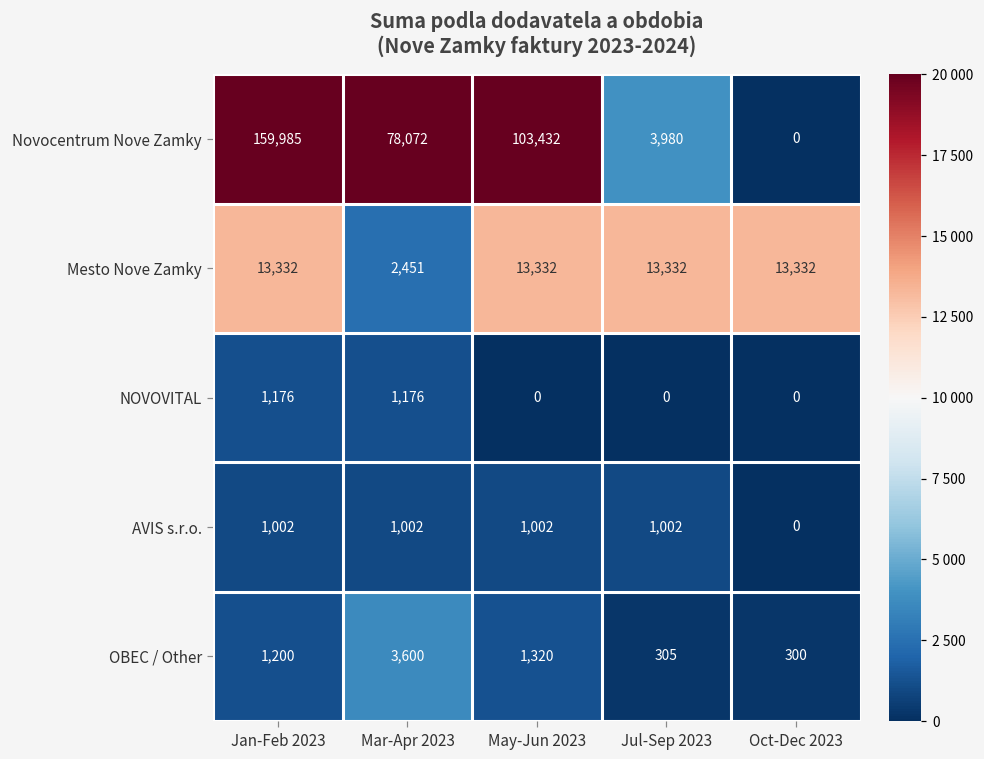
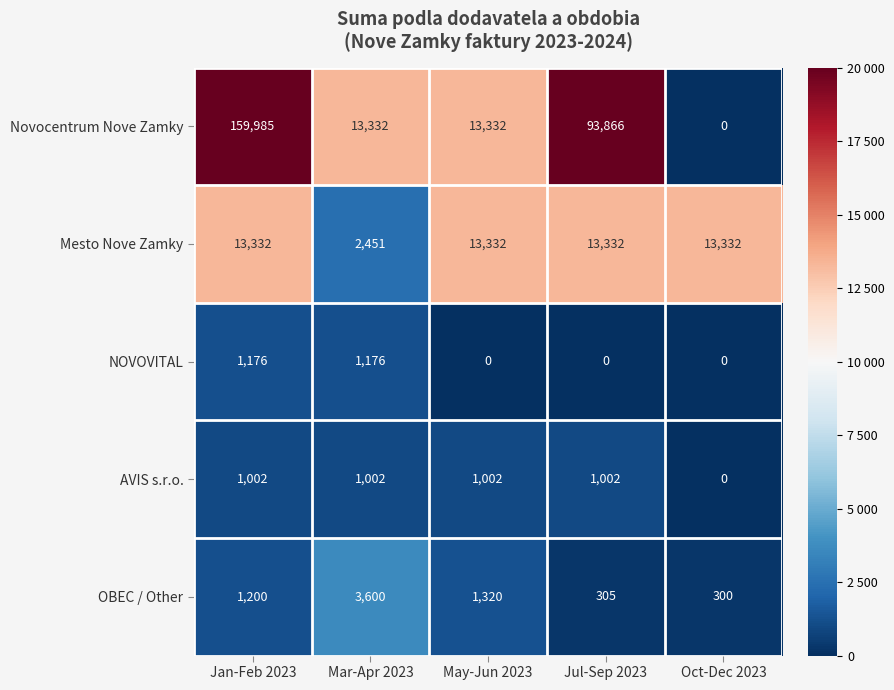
Novocentrum Nove Zamky, Mar-Apr 2023: 78,072 -> 13,332
Novocentrum Nove Zamky, May-Jun 2023: 103,432 -> 13,332
Novocentrum Nove Zamky, Jul-Sep 2023: 3,980 -> 93,866
